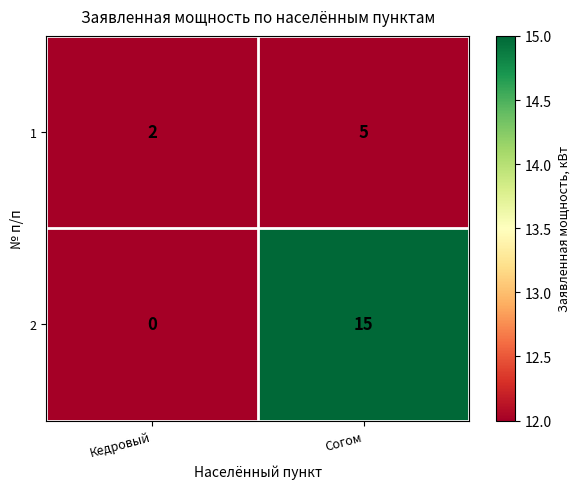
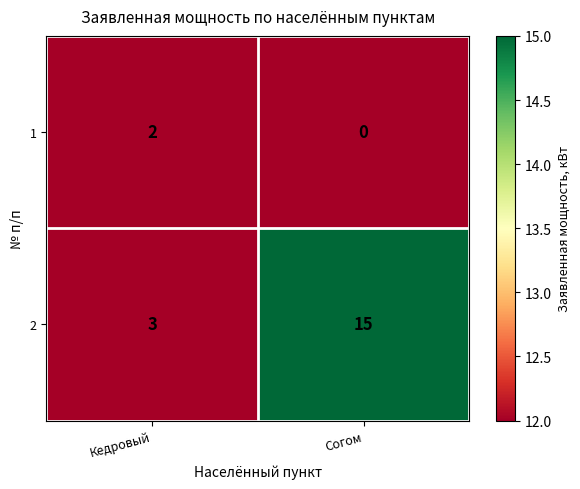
1, Согом: 5 -> 0
2, Кедровый: 0 -> 3
